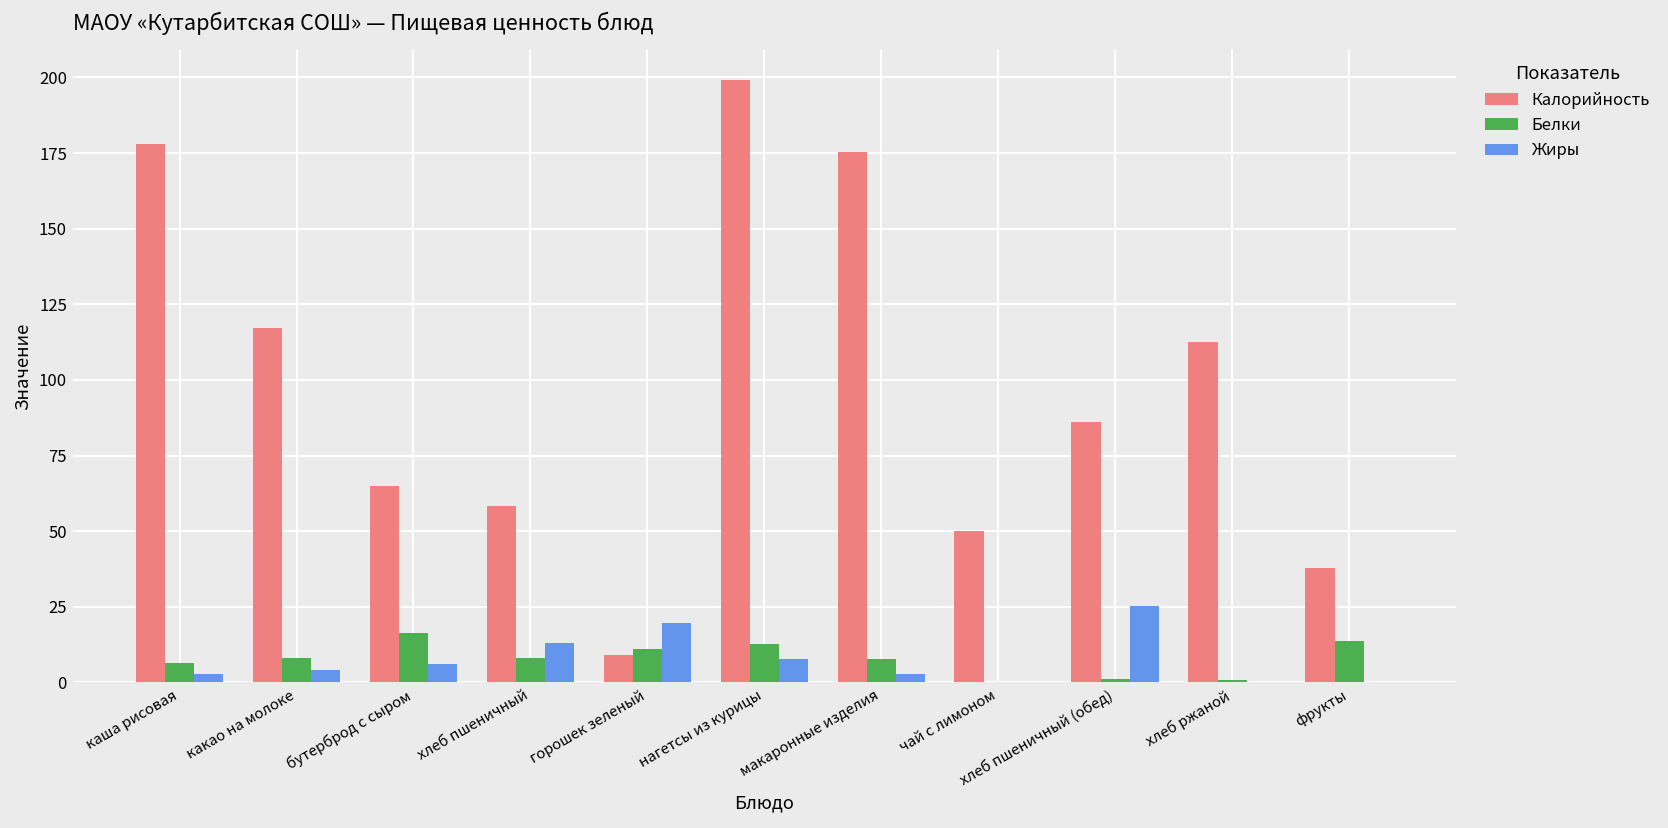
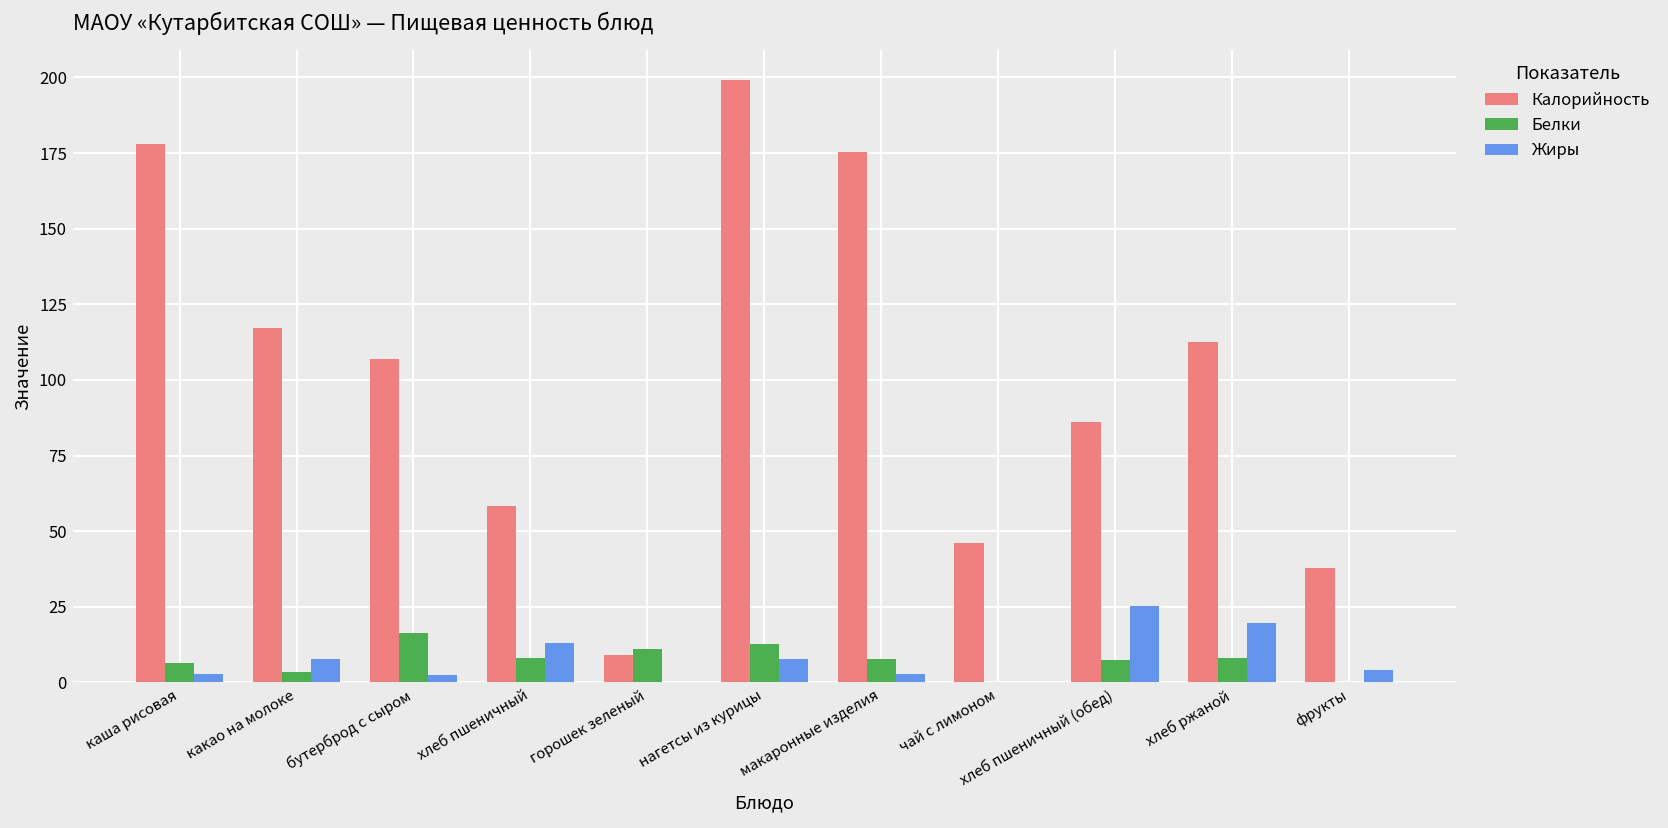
Белки, какао на молоке: 8 -> 3
Жиры, какао на молоке: 4 -> 8
Калорийность, бутерброд с сыром: 65 -> 107
Жиры, бутерброд с сыром: 6 -> 2
Жиры, горошек зеленый: 20 -> 0
Калорийность, чай с лимоном: 50 -> 46
Белки, хлеб пшеничный (обед): 1 -> 8
Белки, хлеб ржаной: 1 -> 8
Жиры, хлеб ржаной: 0 -> 20
Белки, фрукты: 14 -> 0
Жиры, фрукты: 0 -> 4
